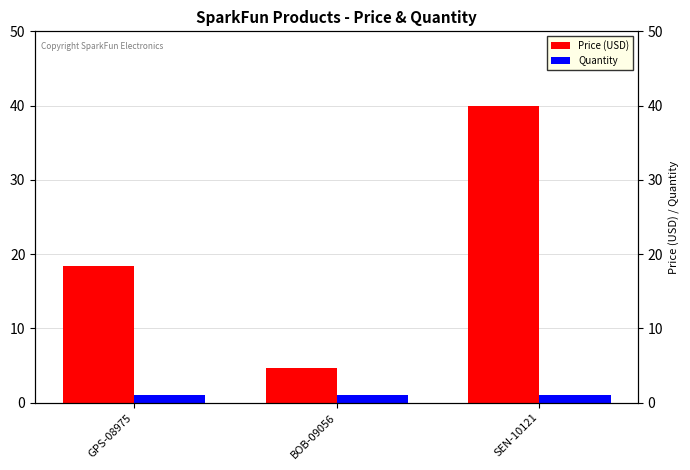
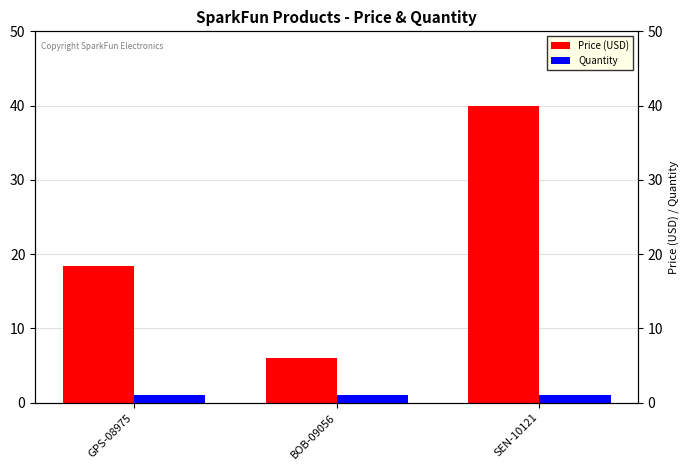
Price (USD), BOB-09056: 5 -> 6
